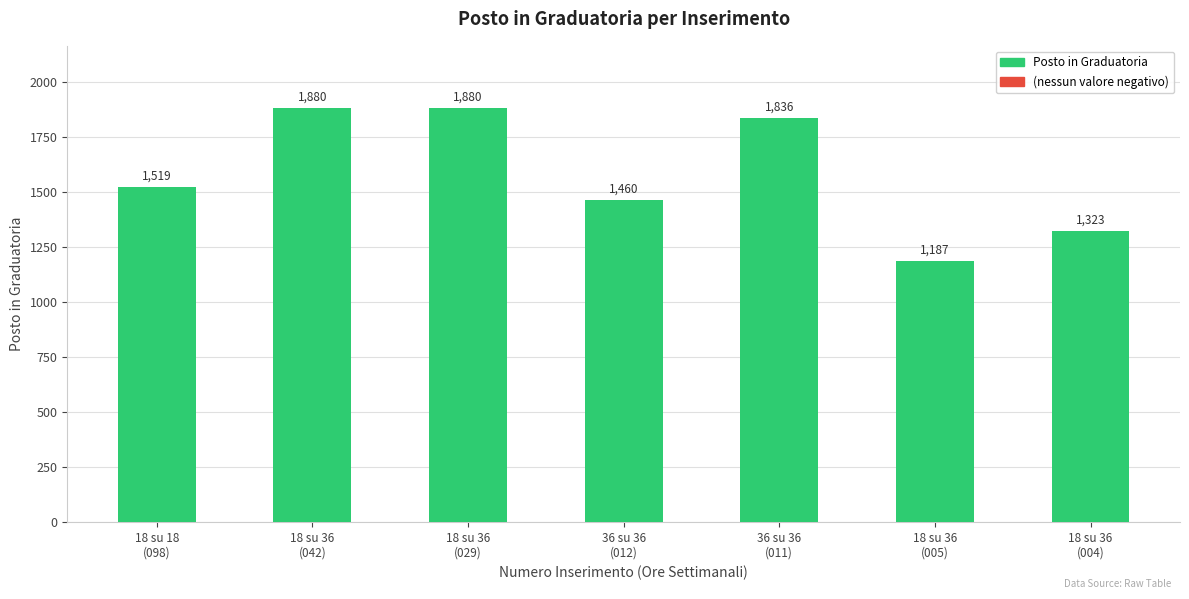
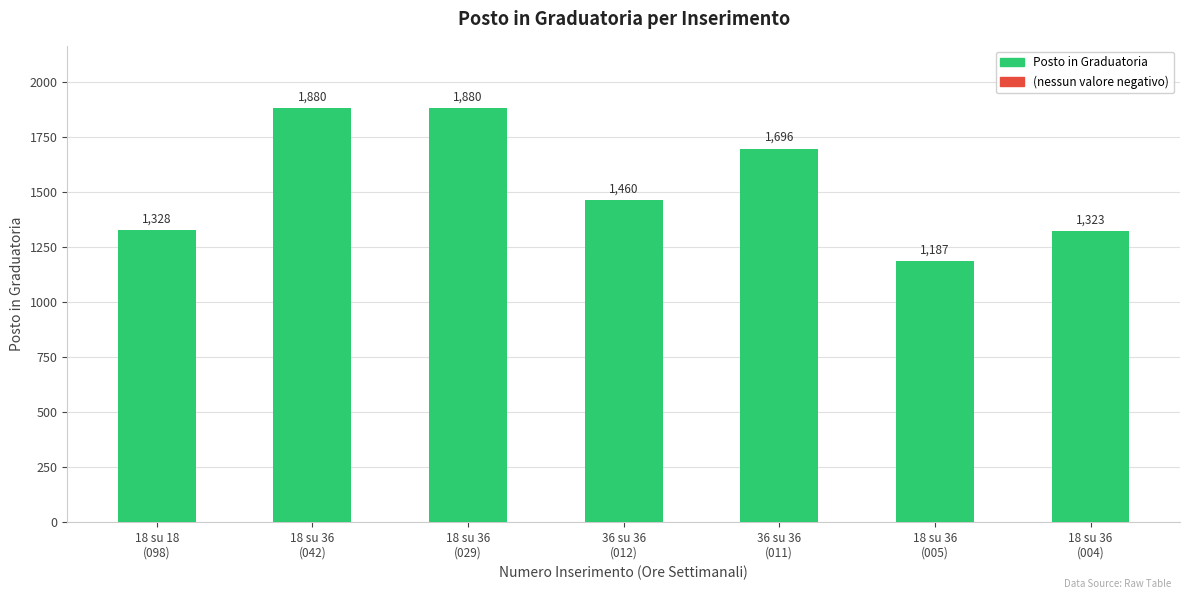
18 su 18 (098): 1,519 -> 1,328
36 su 36 (011): 1,836 -> 1,696
